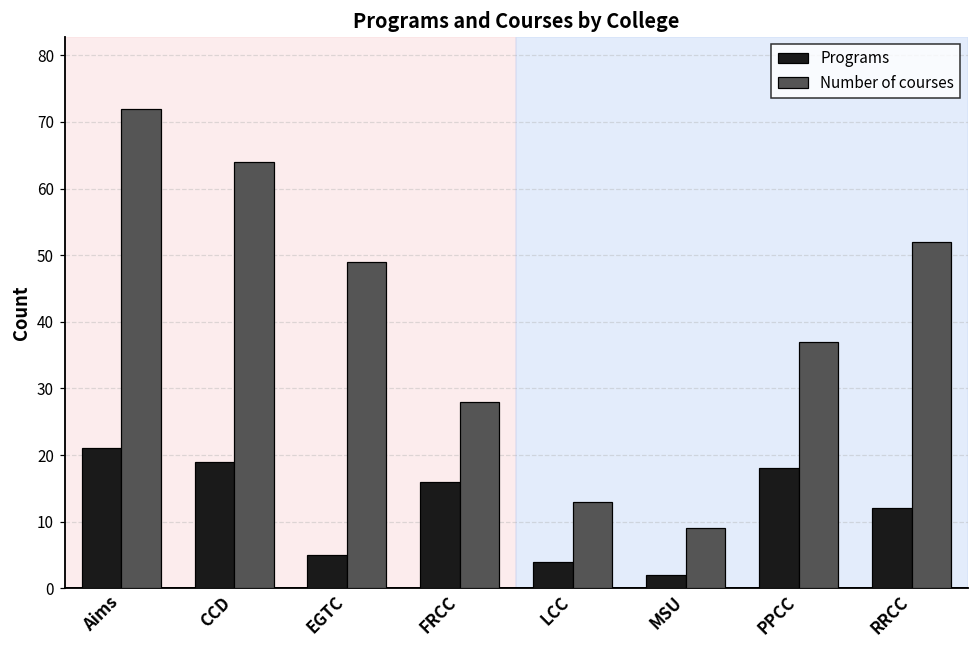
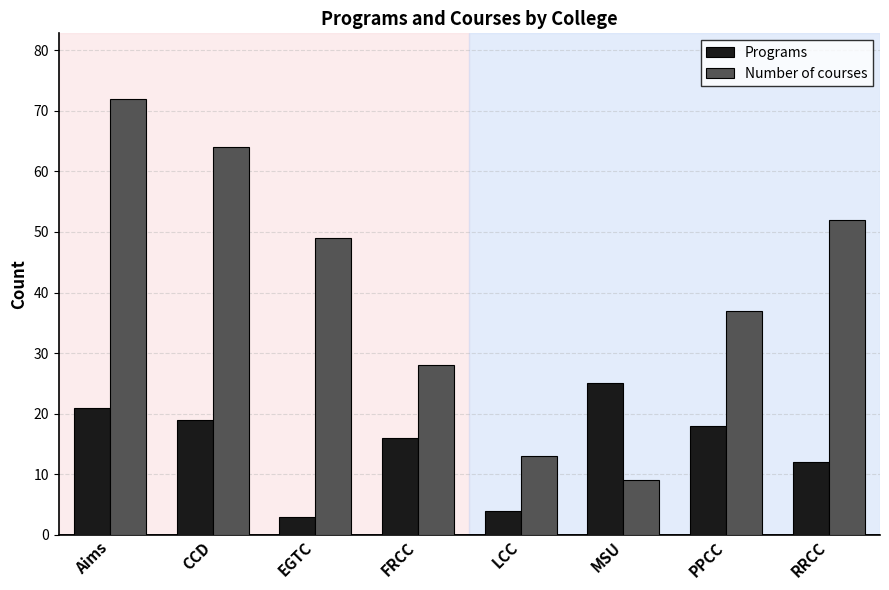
Programs, EGTC: 5 -> 3
Programs, MSU: 2 -> 25
